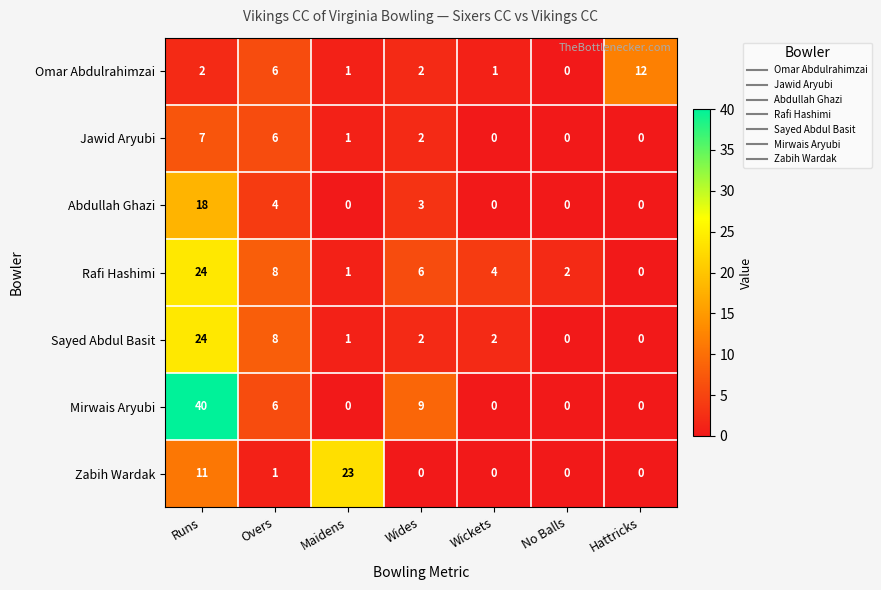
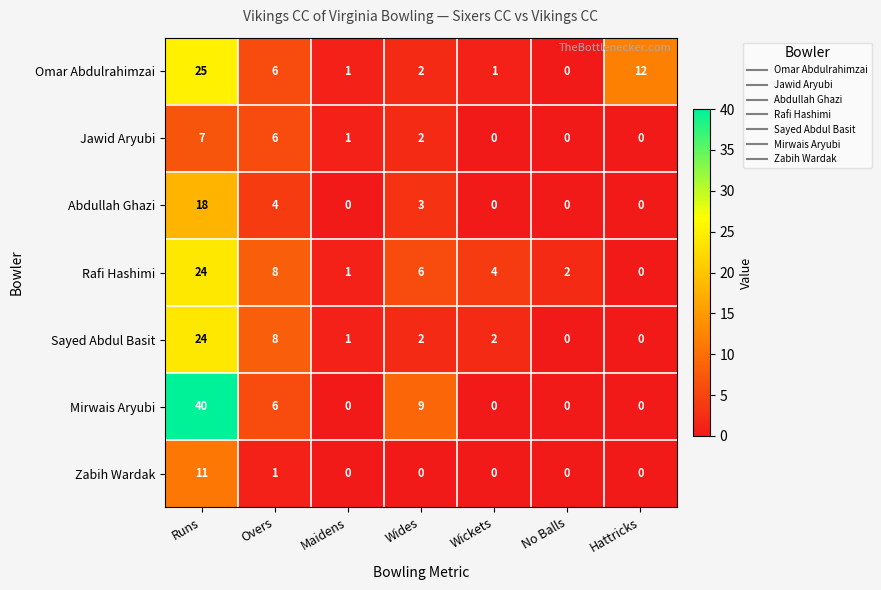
Omar Abdulrahimzai, Runs: 2 -> 25
Zabih Wardak, Maidens: 23 -> 0
